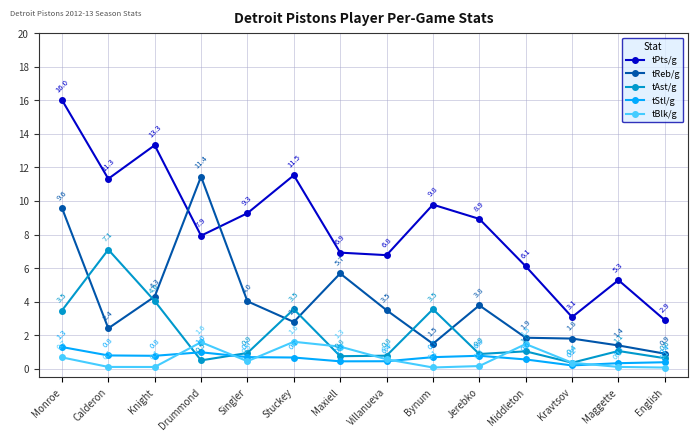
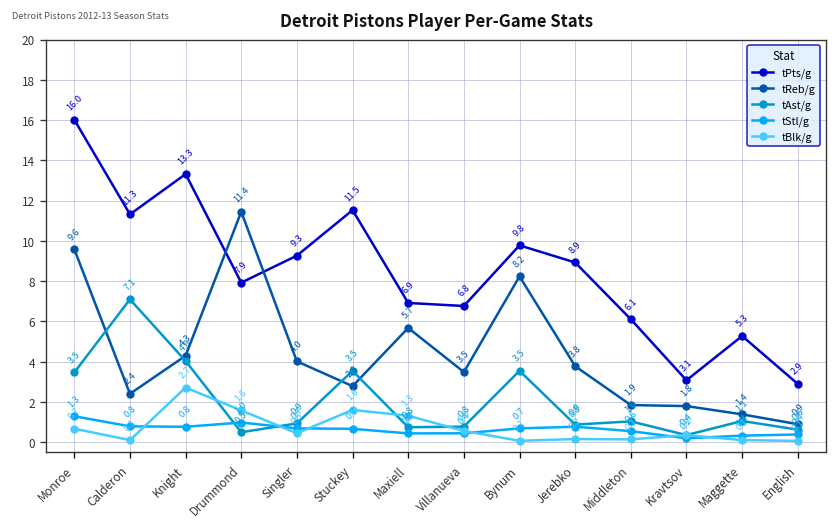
tBlk/g, Knight: 0.1 -> 2.7
tReb/g, Bynum: 1.5 -> 8.2
tBlk/g, Middleton: 1.5 -> 0.1
